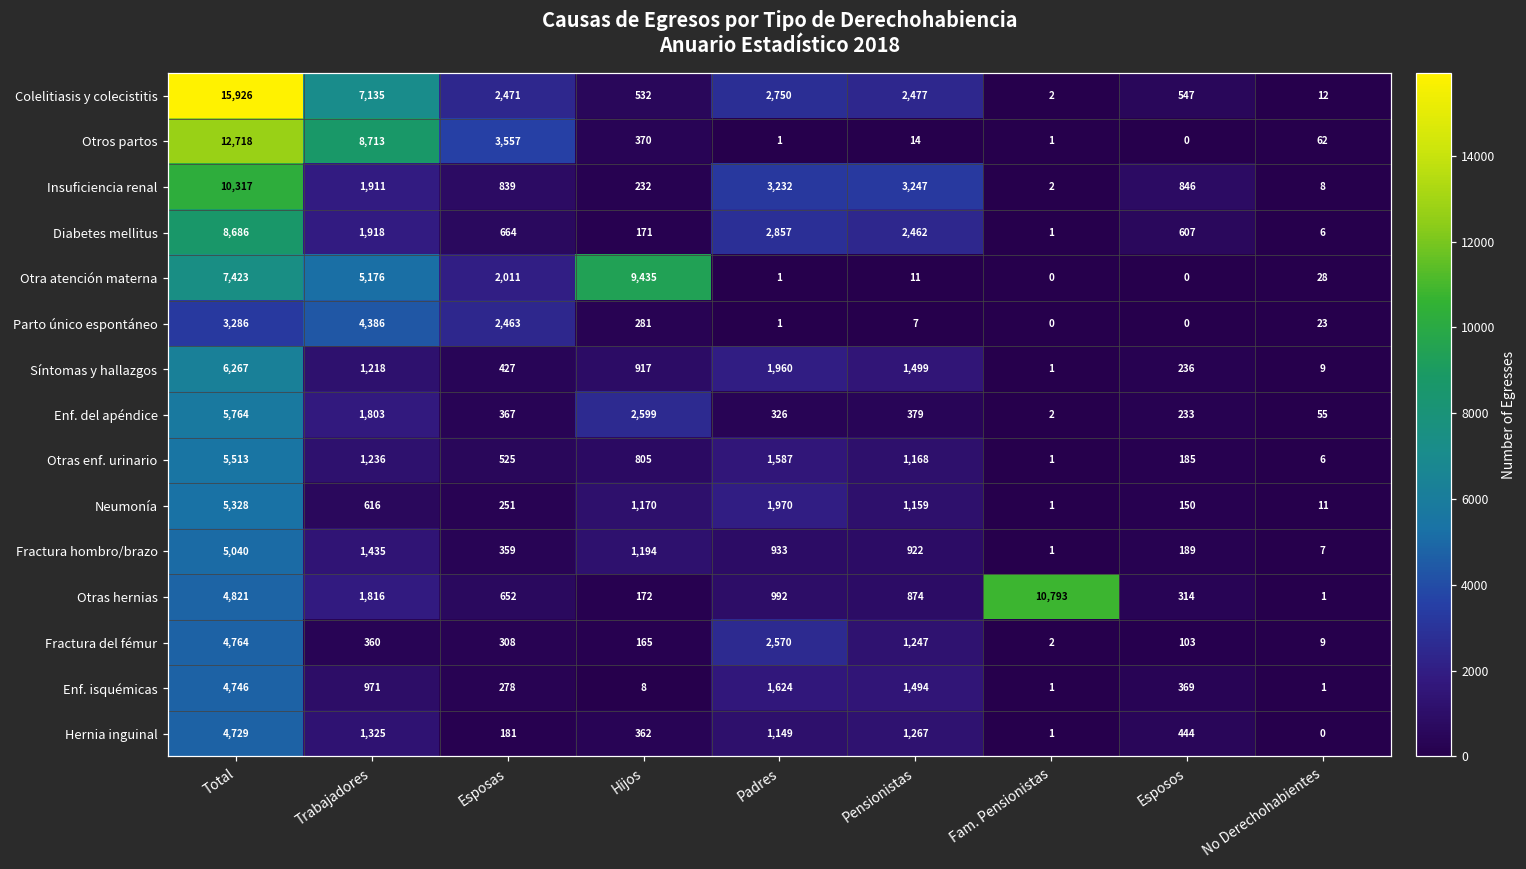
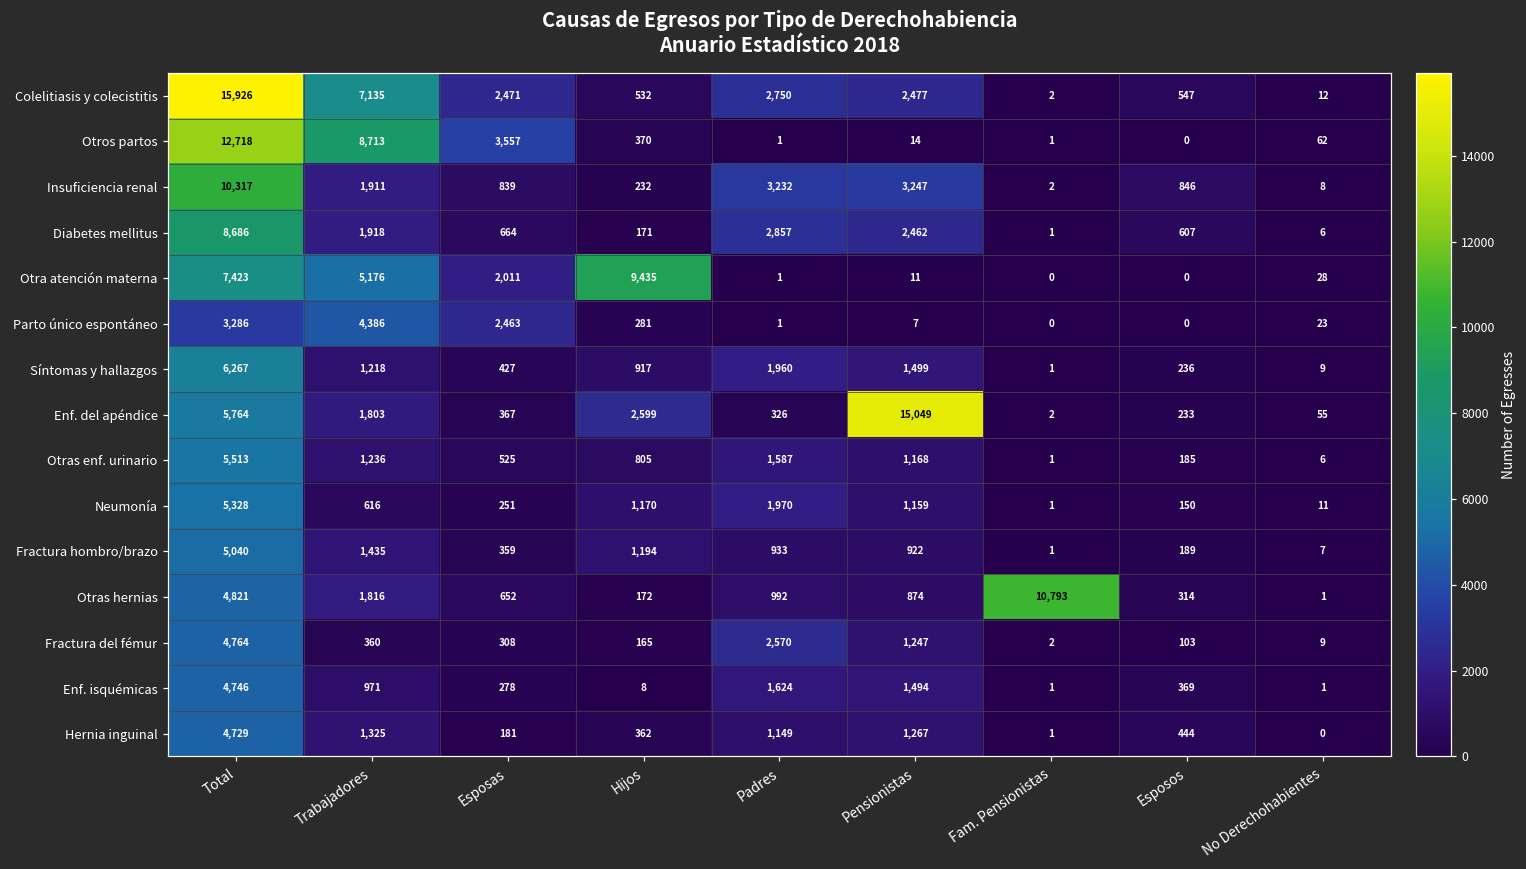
Enf. del apéndice, Pensionistas: 379 -> 15,049
